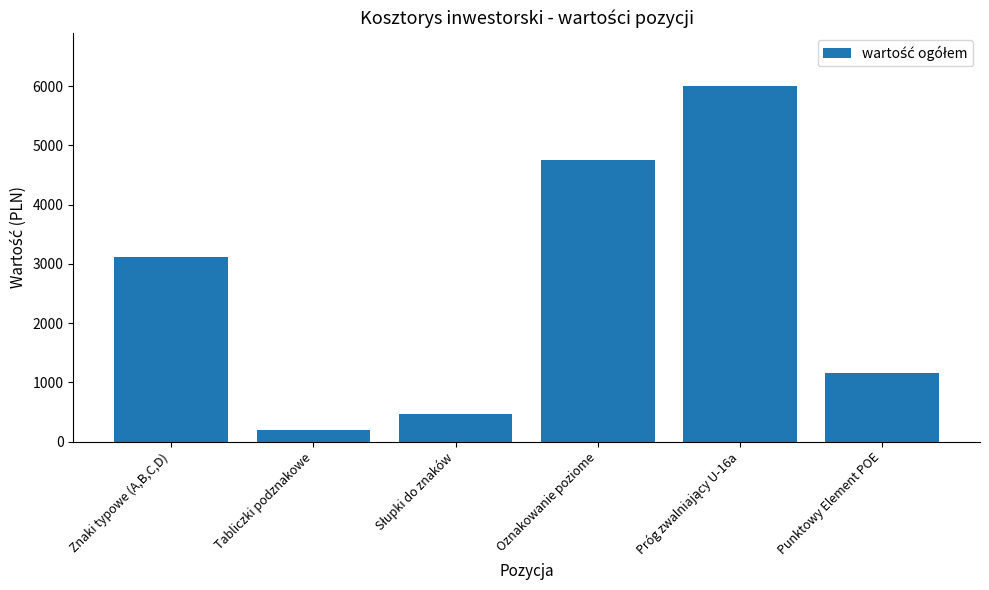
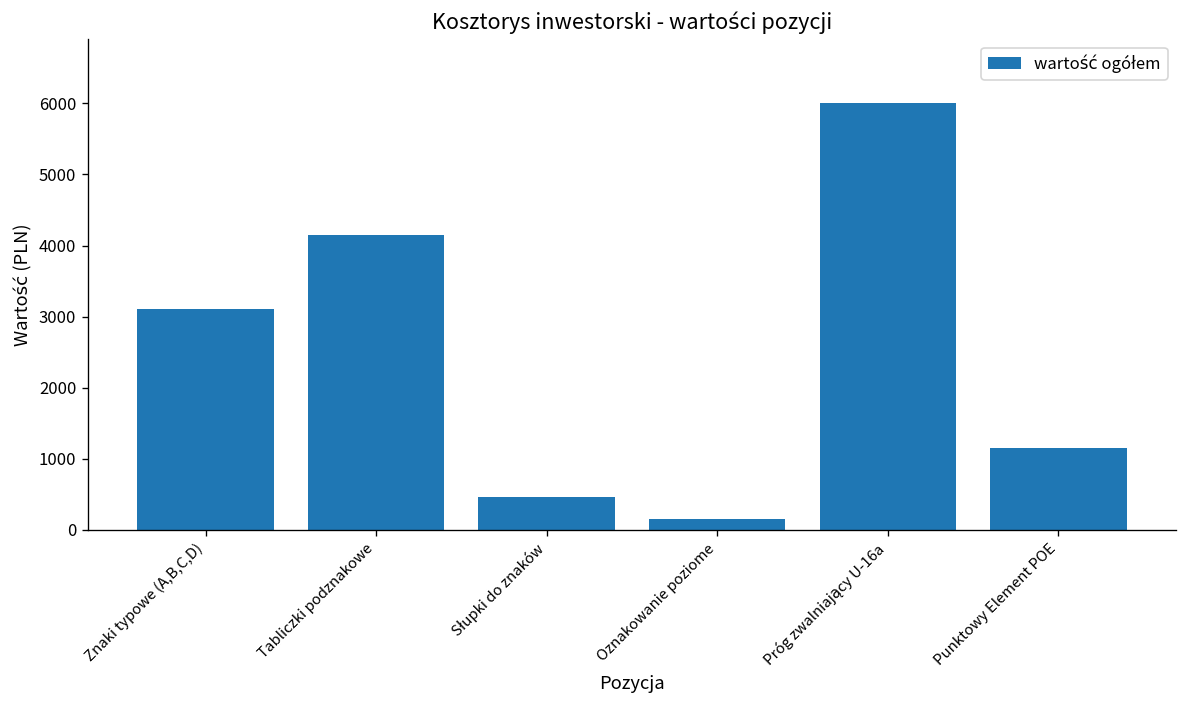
Tabliczki podznakowe: 200 -> 4200
Oznakowanie poziome: 4800 -> 200
